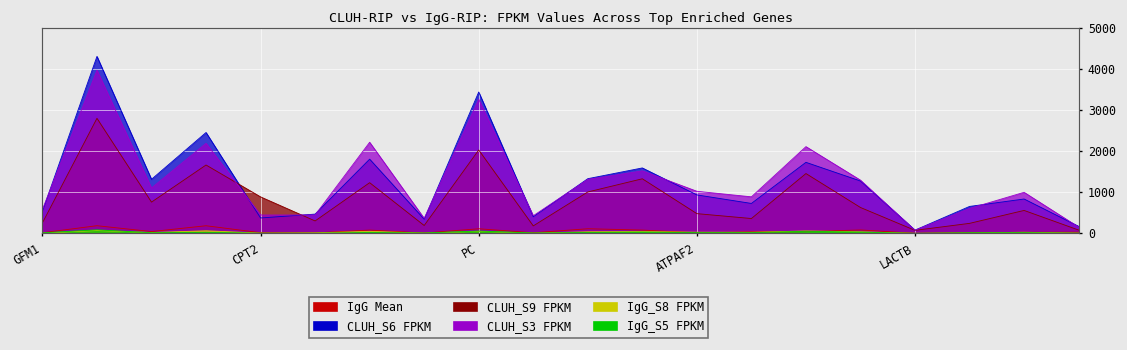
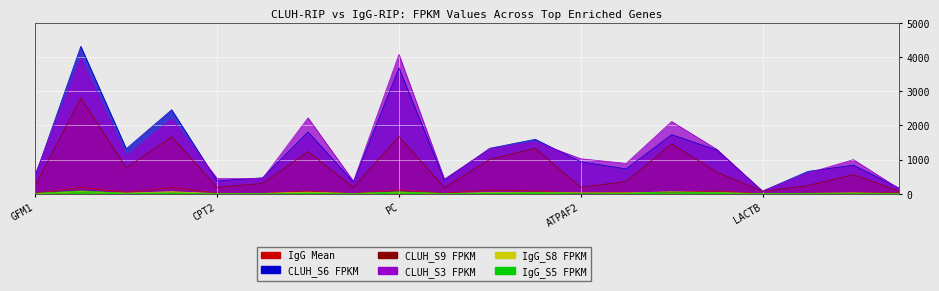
CLUH_S9 FPKM, CPT2: 900 -> 200
CLUH_S6 FPKM, PC: 3400 -> 3700
CLUH_S9 FPKM, PC: 2000 -> 1700
CLUH_S3 FPKM, PC: 3300 -> 4100
CLUH_S9 FPKM, ATPAF2: 500 -> 200
